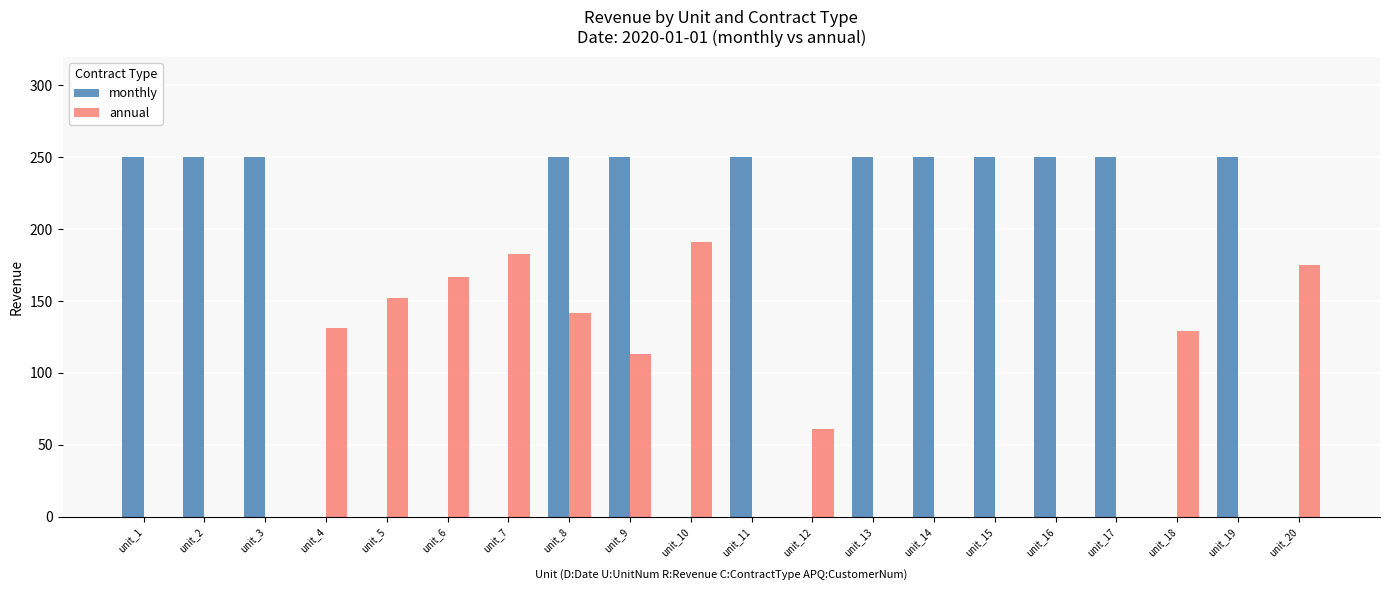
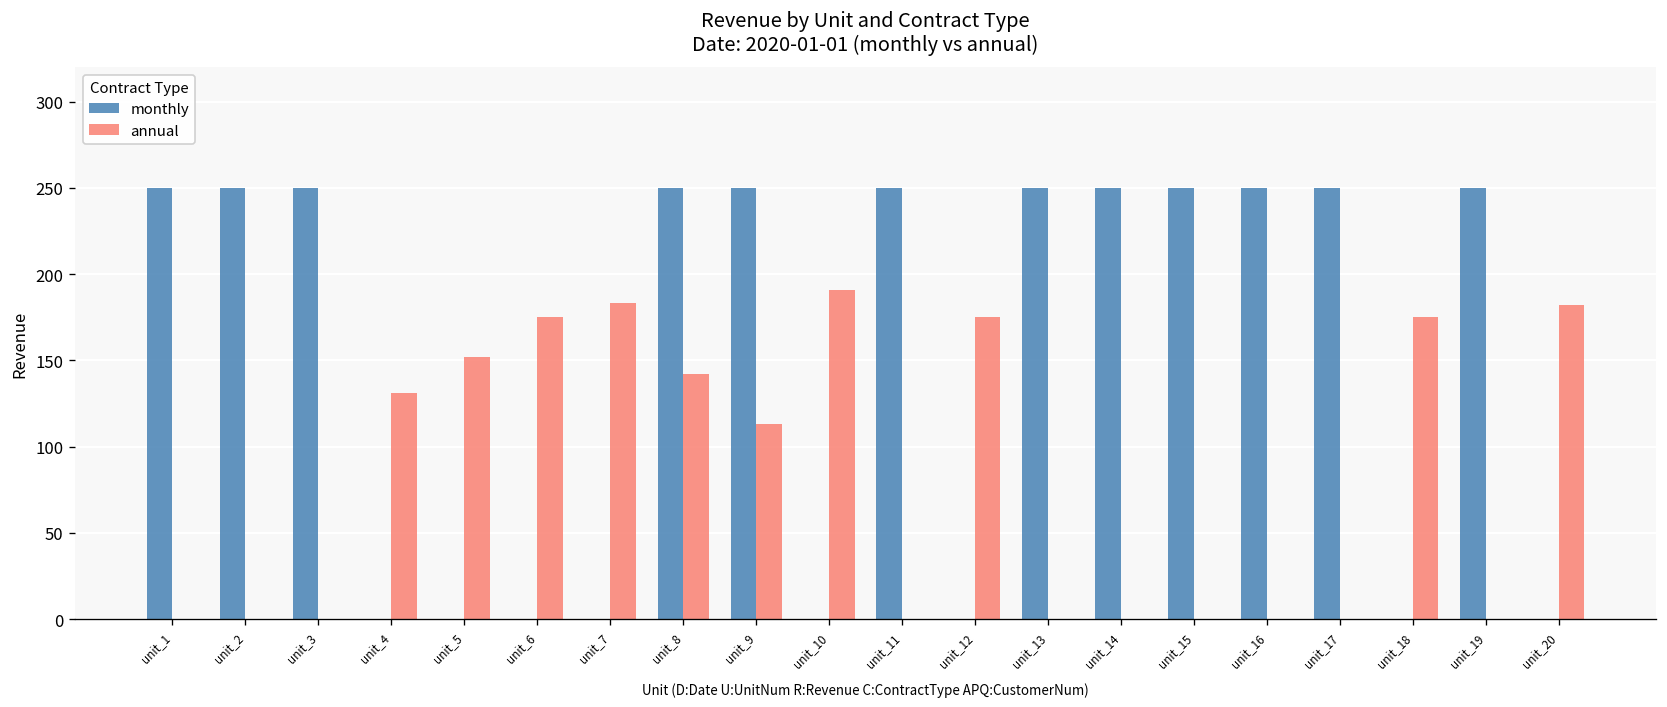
annual, unit_6: 167 -> 175
annual, unit_12: 61 -> 175
annual, unit_18: 129 -> 175
annual, unit_20: 175 -> 182
